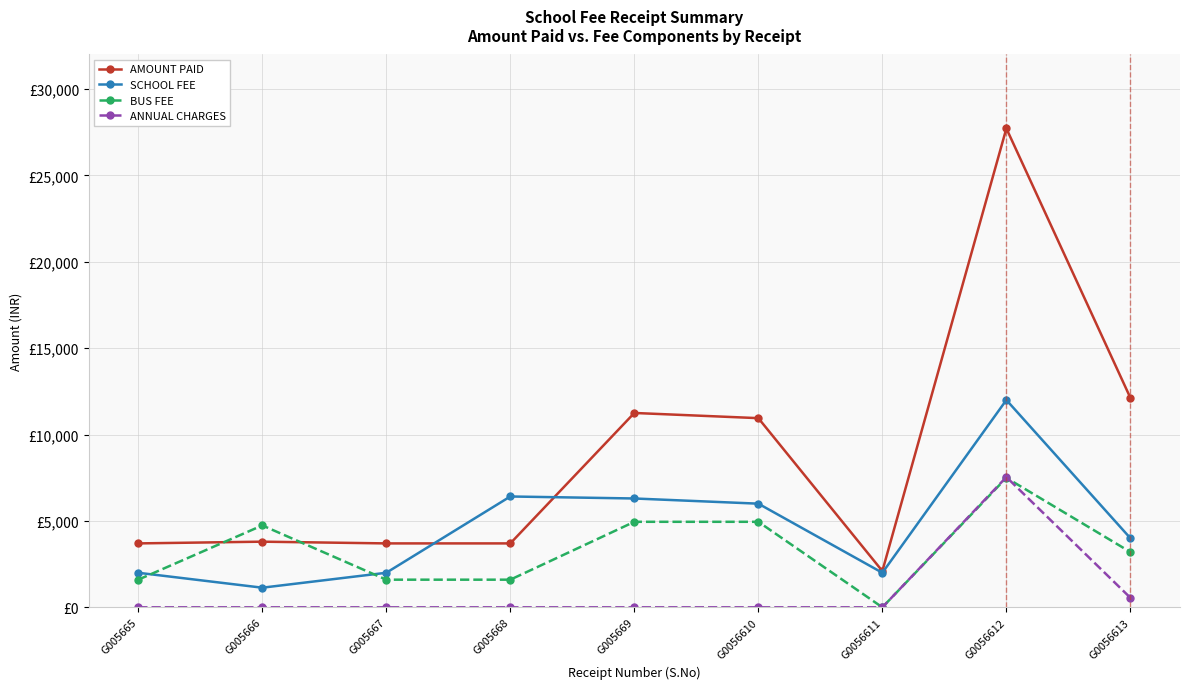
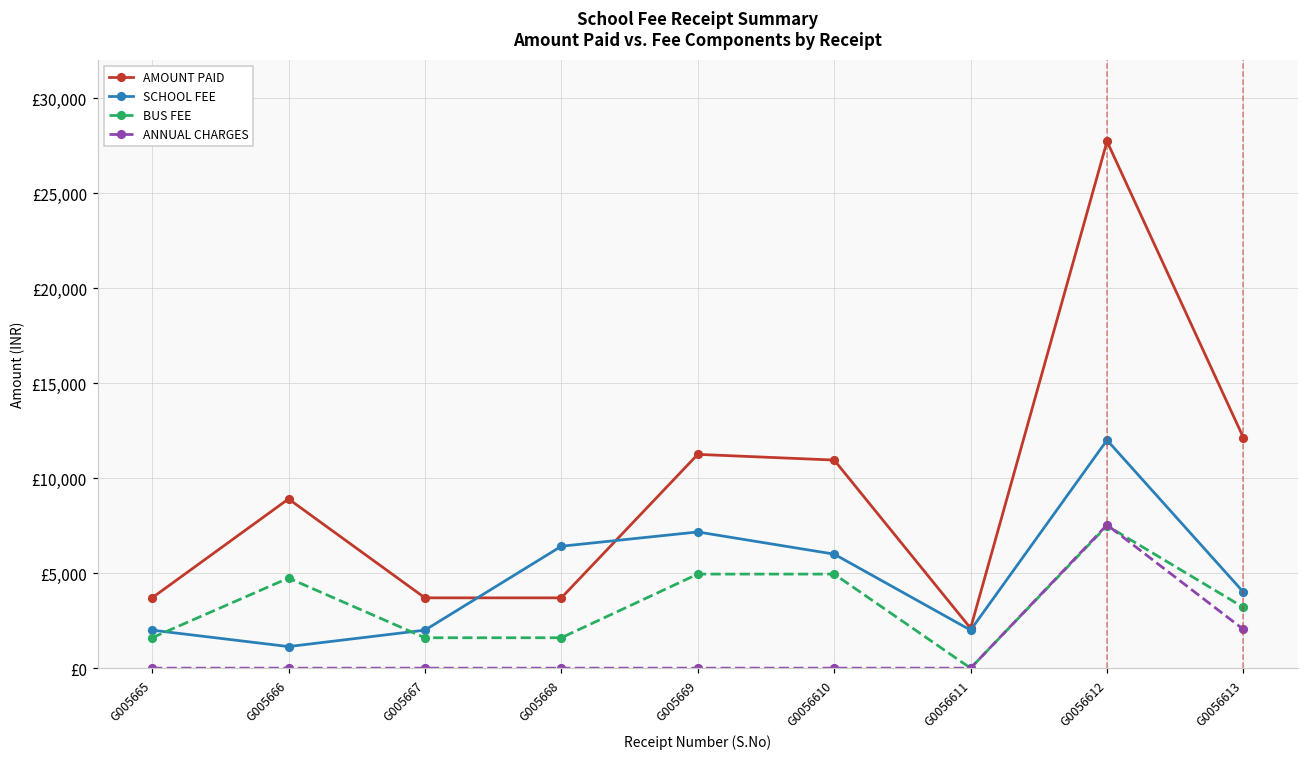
AMOUNT PAID, G005666: £3,800 -> £8,900
SCHOOL FEE, G005669: £6,300 -> £7,200
ANNUAL CHARGES, G0056613: £600 -> £2,000
